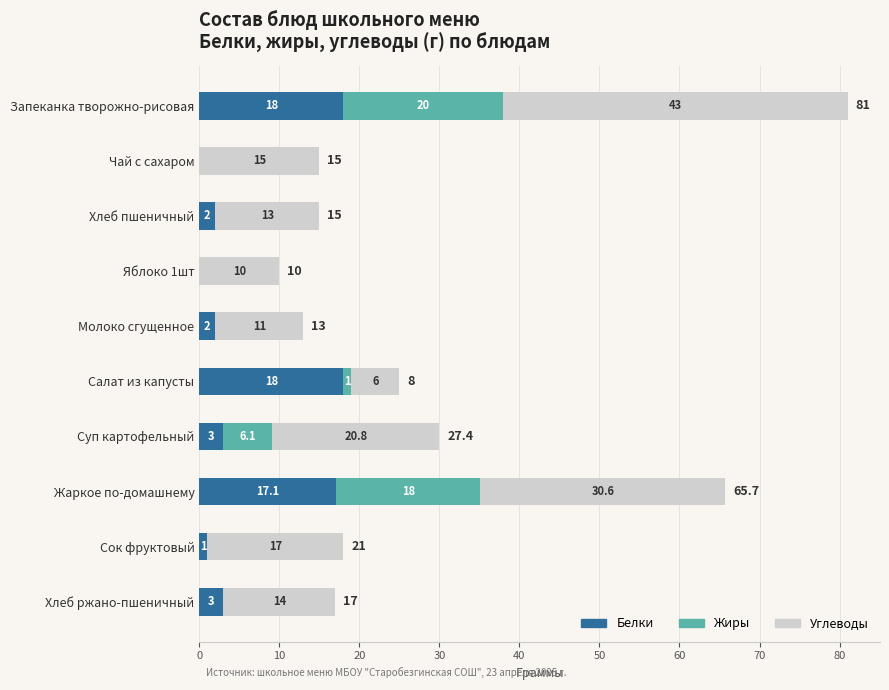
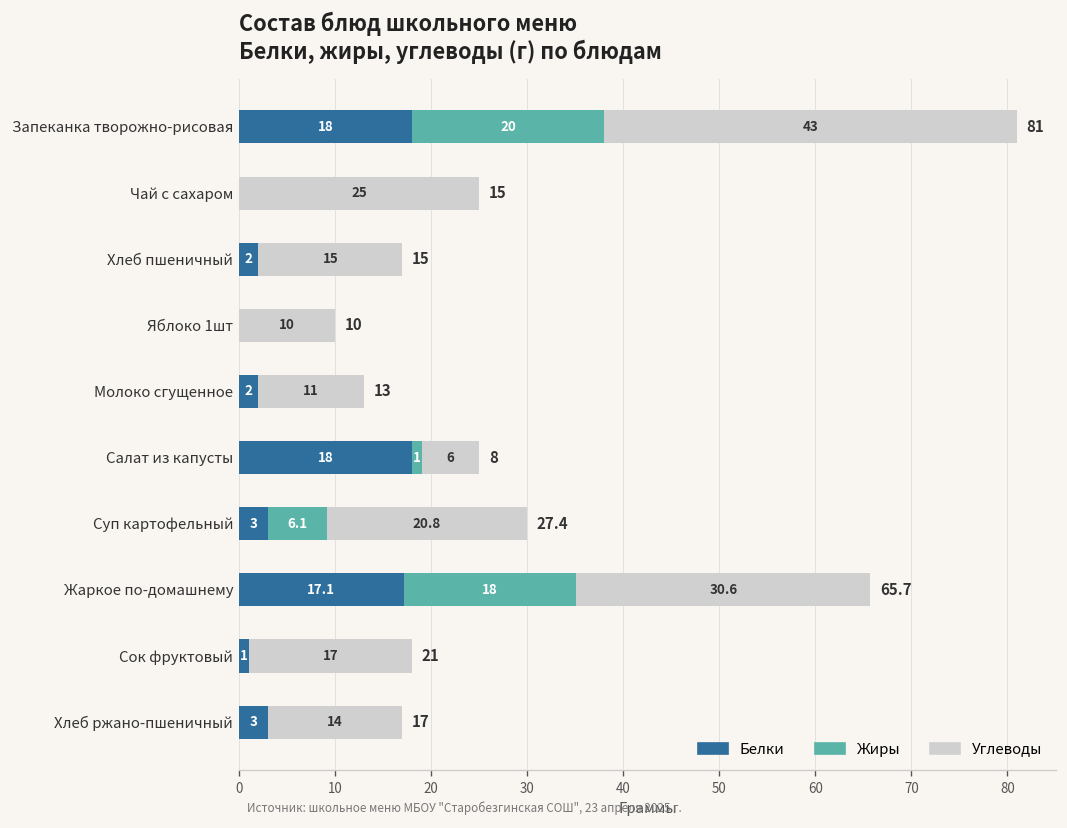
Углеводы, Чай с сахаром: 15 -> 25
Углеводы, Хлеб пшеничный: 13 -> 15
